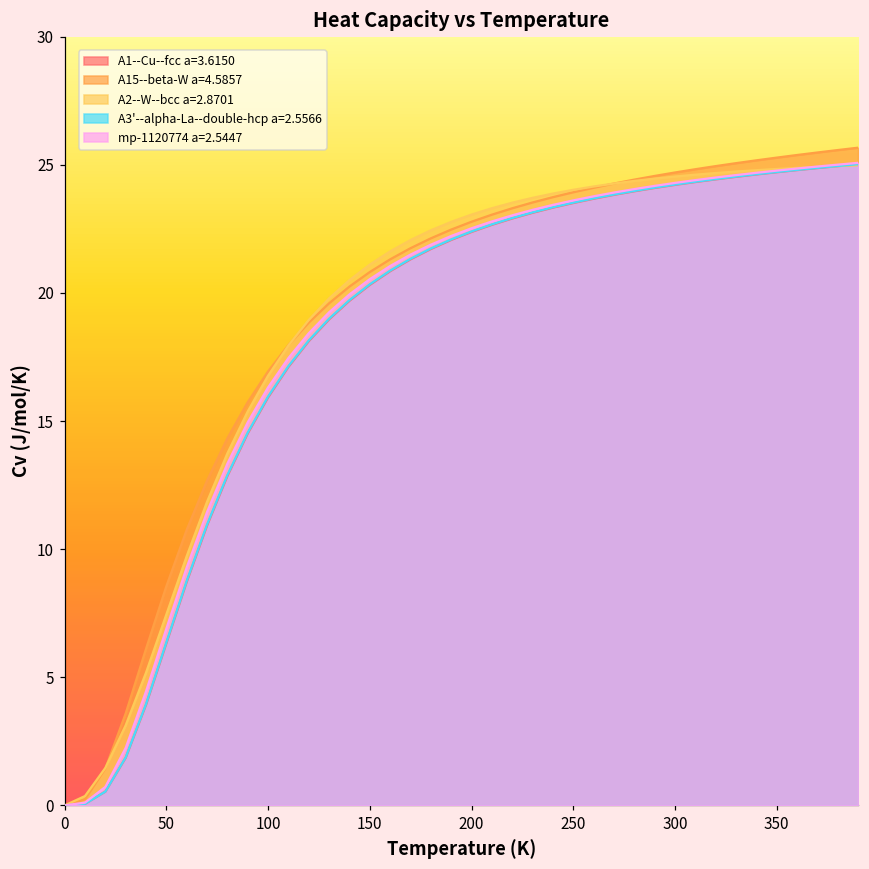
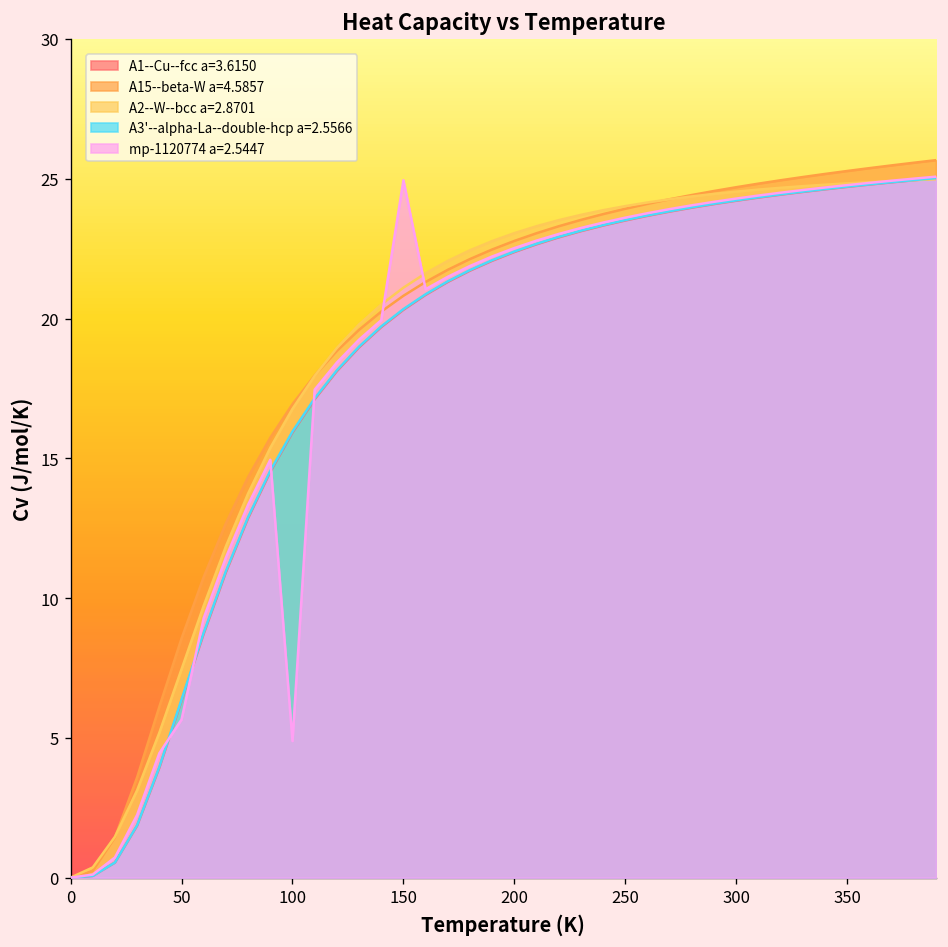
mp-1120774 a=2.5447, 50: 6.9 -> 5.7
mp-1120774 a=2.5447, 100: 16.3 -> 4.9
mp-1120774 a=2.5447, 150: 20.5 -> 24.9
